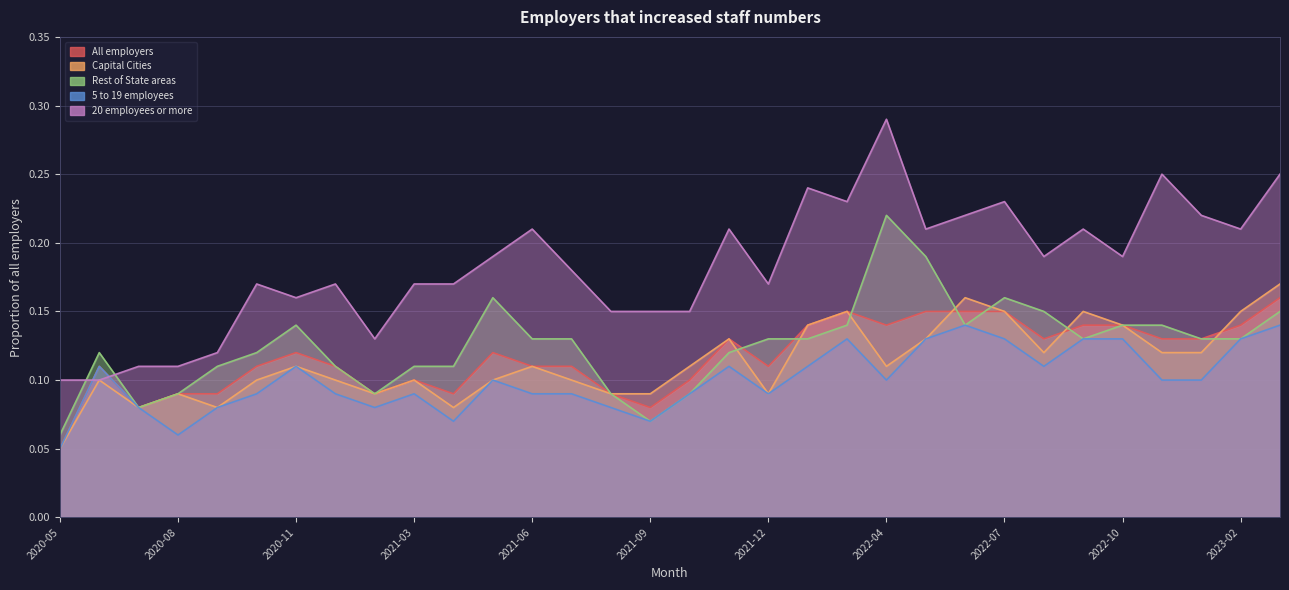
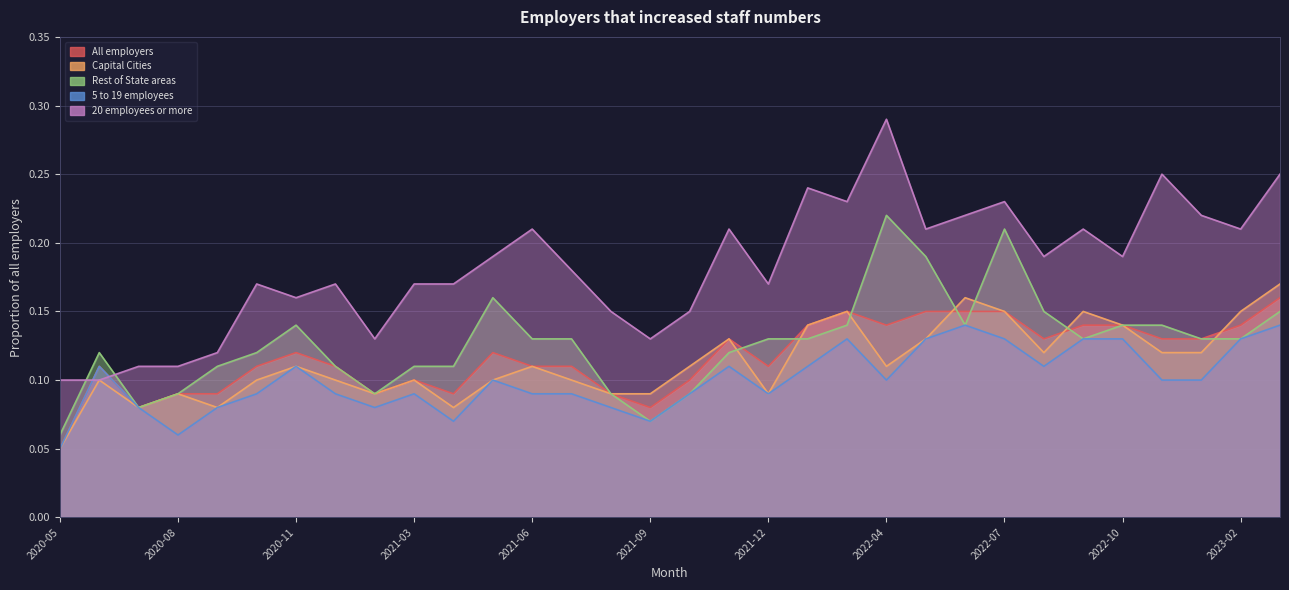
20 employees or more, 2021-09: 0.15 -> 0.13
Rest of State areas, 2022-07: 0.16 -> 0.21
